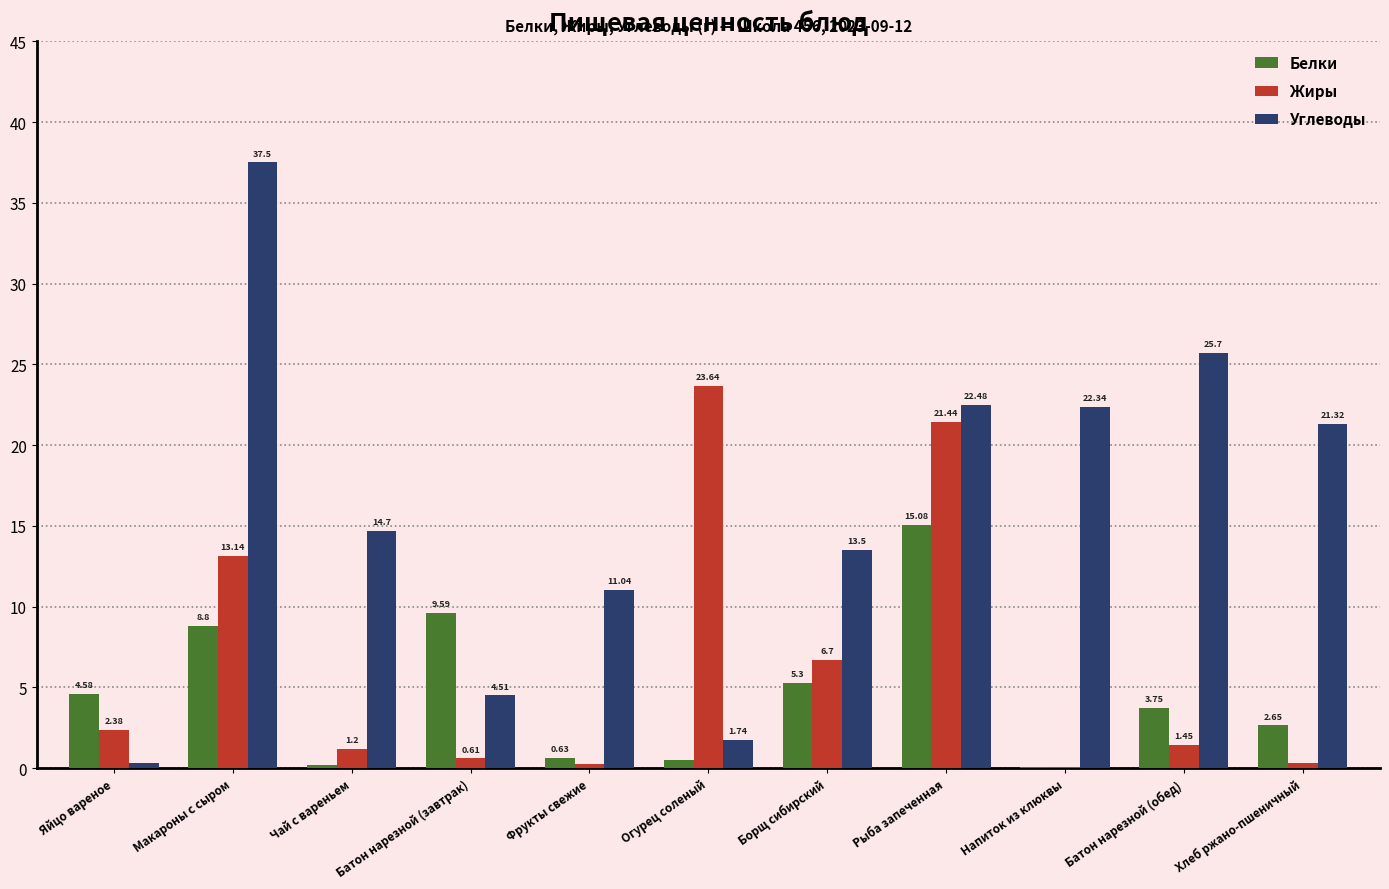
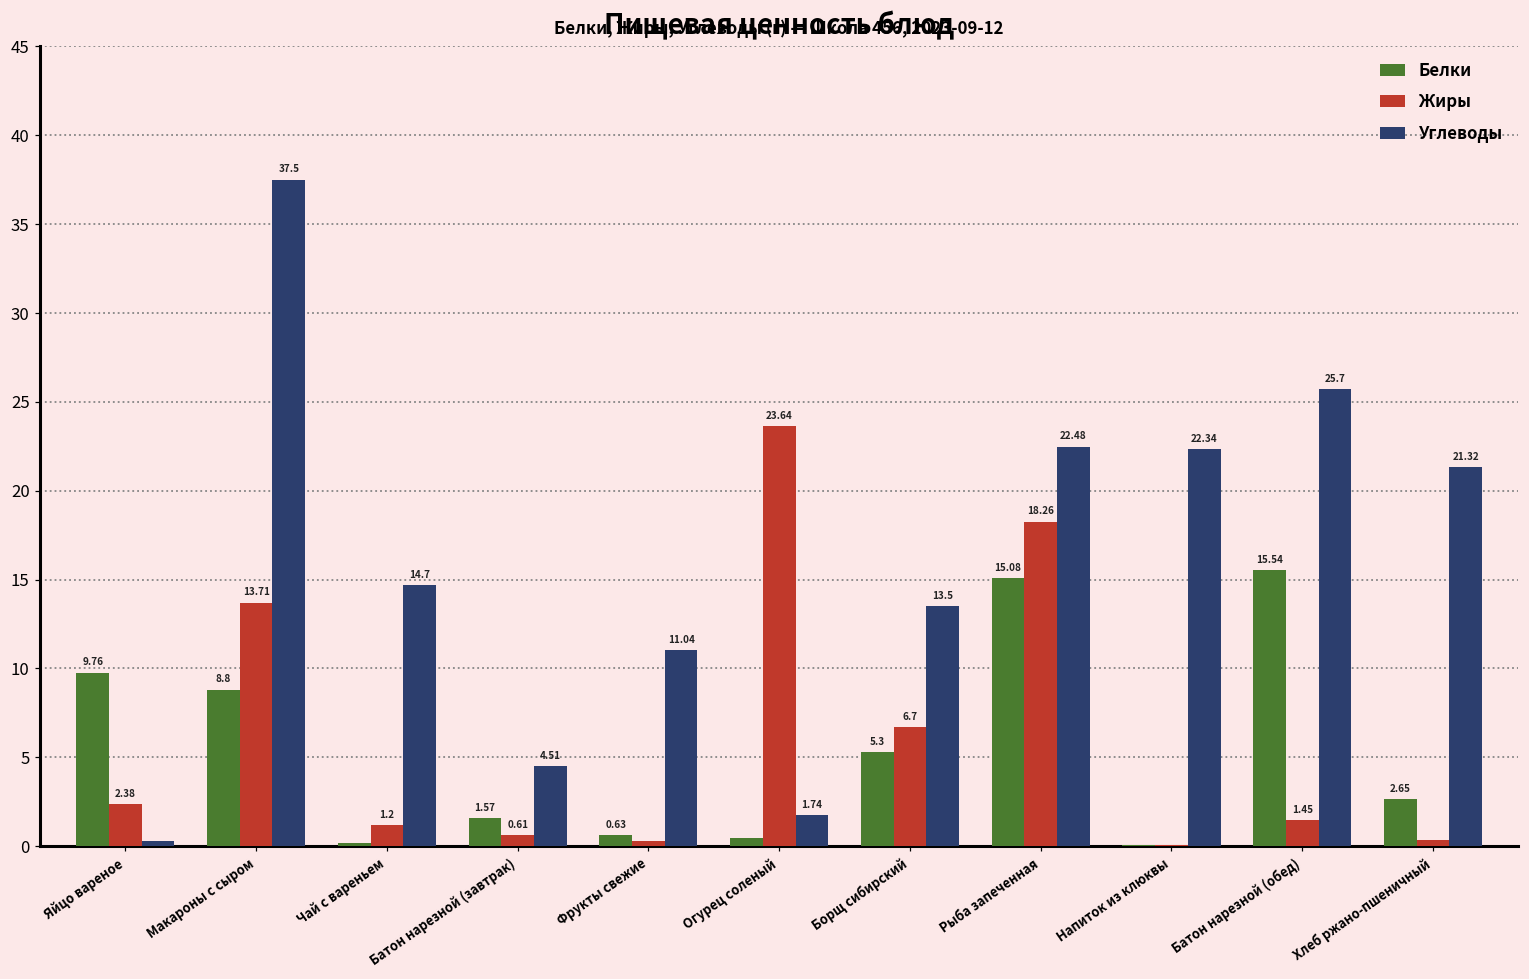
Белки, Яйцо вареное: 4.58 -> 9.76
Жиры, Макароны с сыром: 13.14 -> 13.71
Белки, Батон нарезной (завтрак): 9.59 -> 1.57
Жиры, Рыба запеченная: 21.44 -> 18.26
Белки, Батон нарезной (обед): 3.75 -> 15.54
